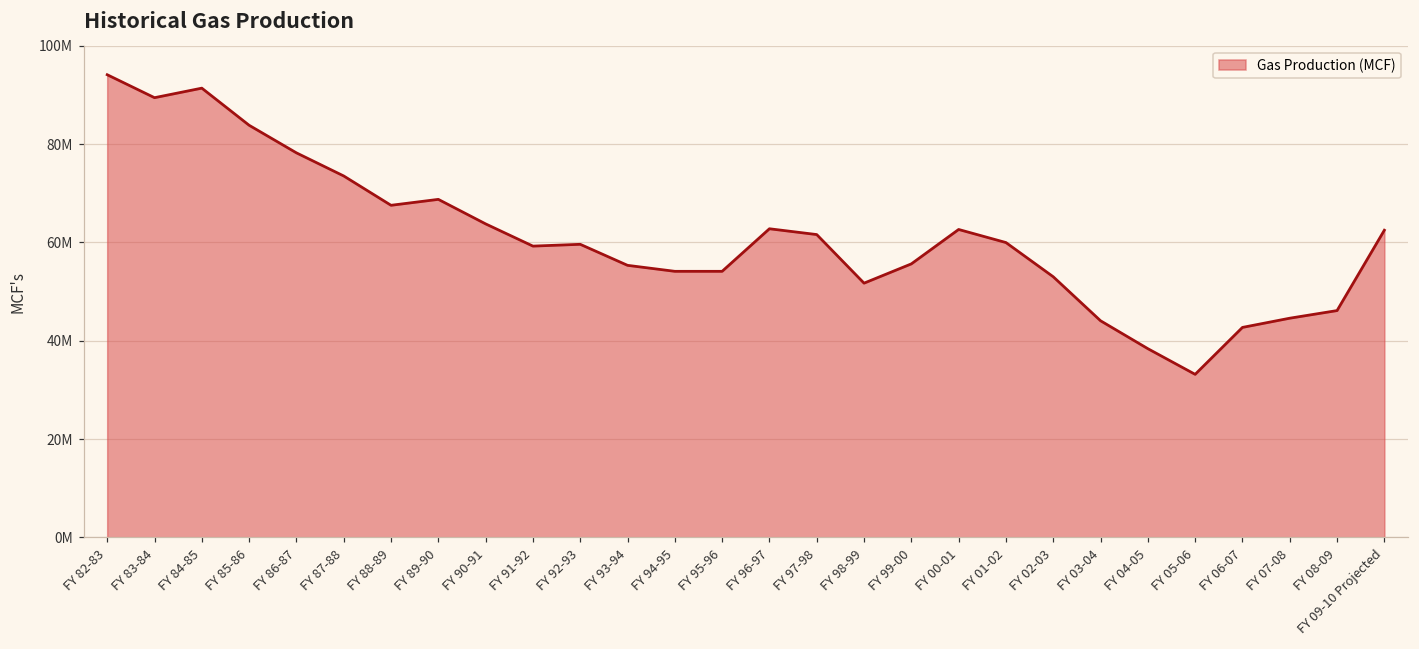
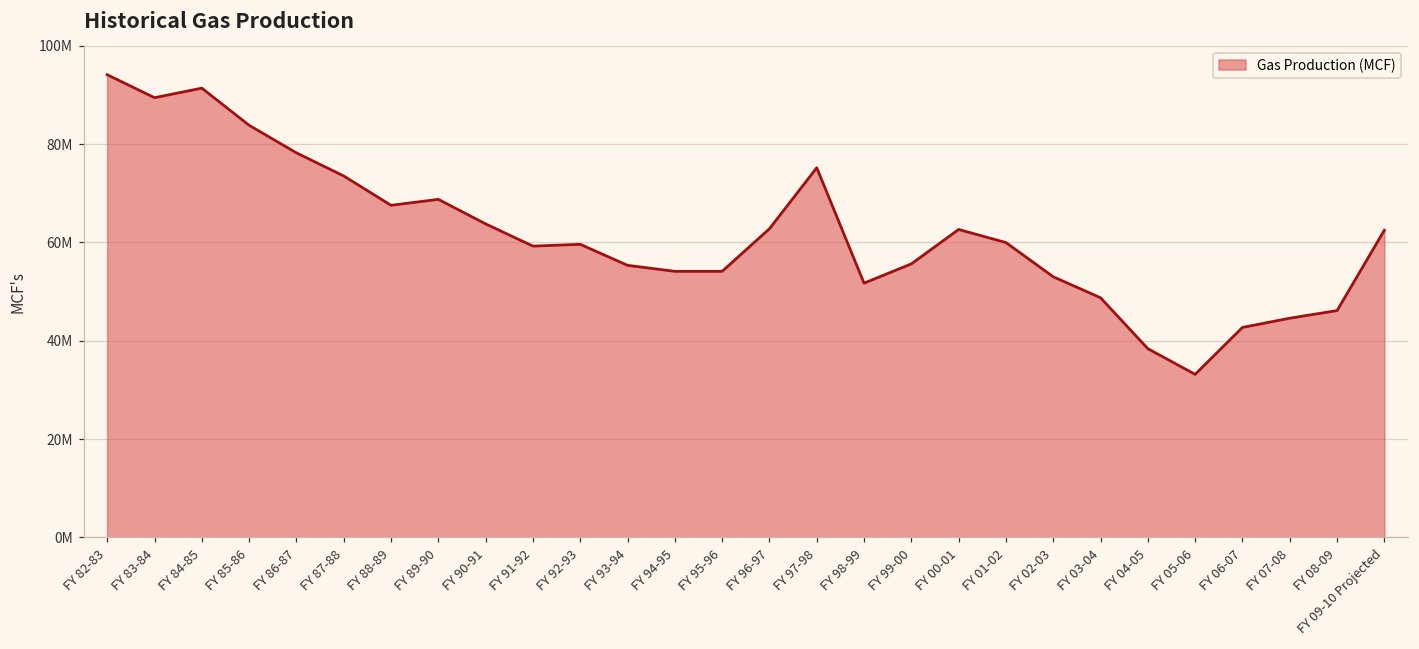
FY 97-98: 62000000 -> 75000000
FY 03-04: 44000000 -> 49000000
